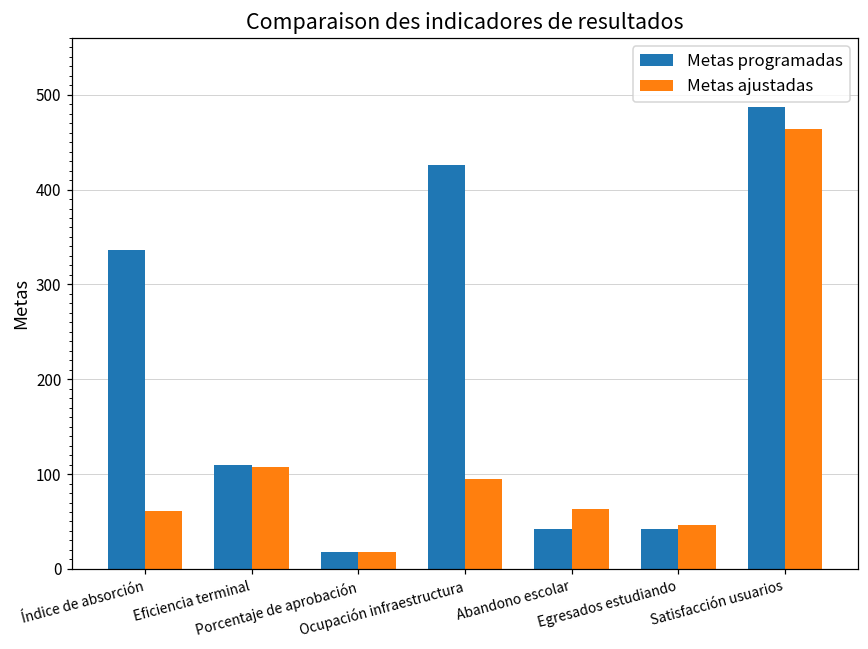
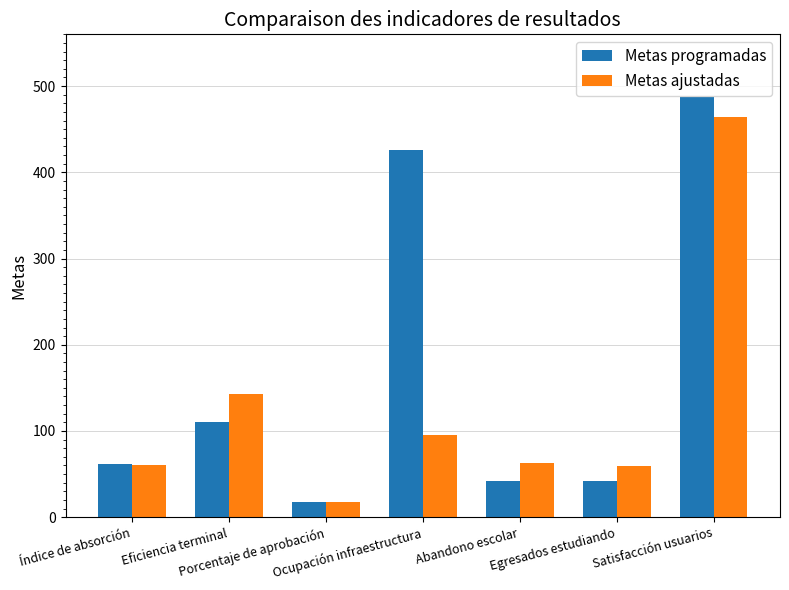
Metas programadas, Índice de absorción: 340 -> 60
Metas ajustadas, Eficiencia terminal: 110 -> 140
Metas ajustadas, Egresados estudiando: 50 -> 60
